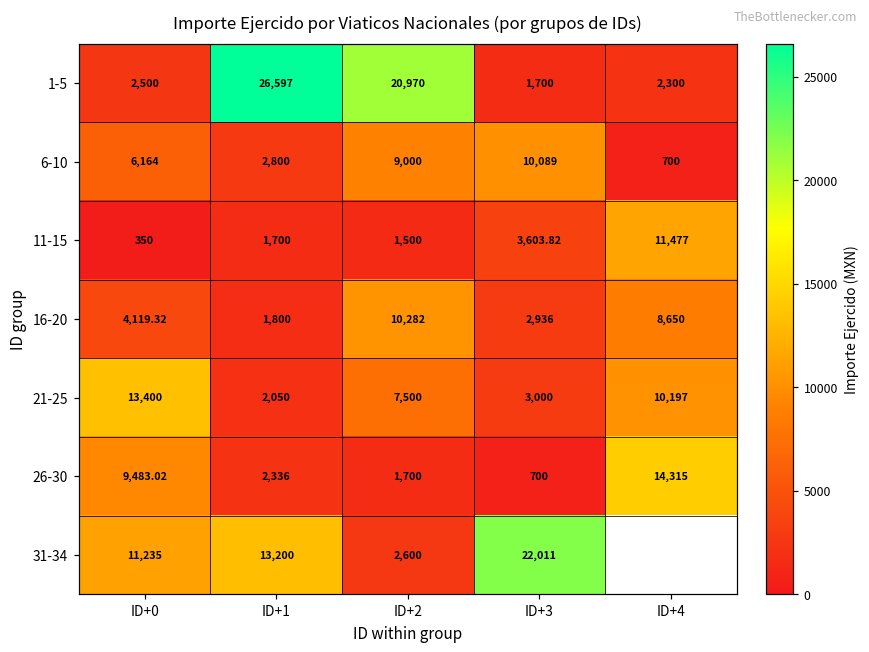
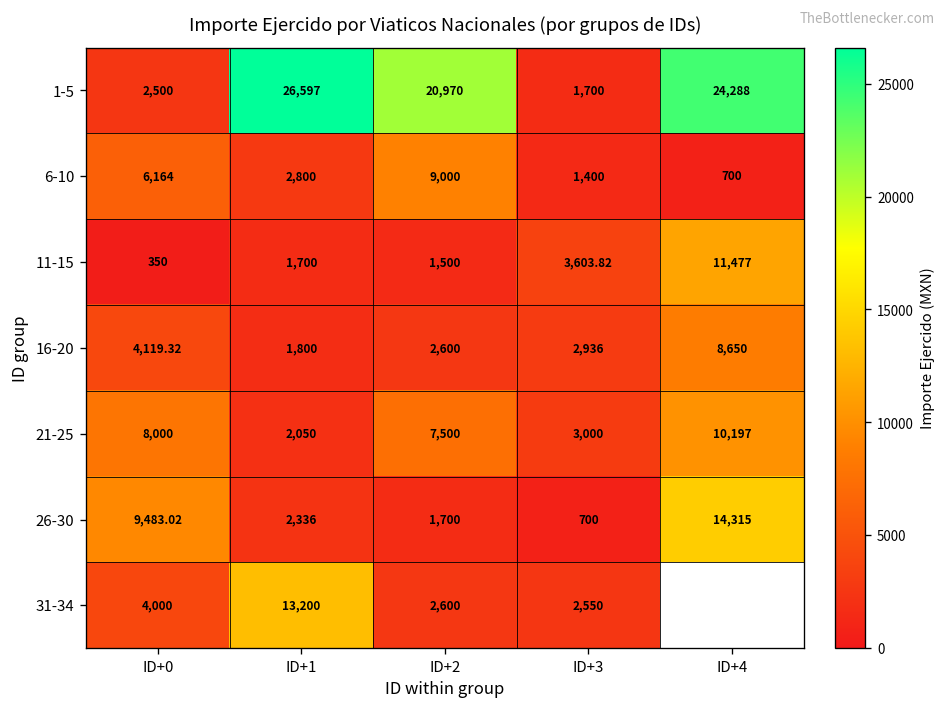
1-5, ID+4: 2,300 -> 24,288
6-10, ID+3: 10,089 -> 1,400
16-20, ID+2: 10,282 -> 2,600
21-25, ID+0: 13,400 -> 8,000
31-34, ID+0: 11,235 -> 4,000
31-34, ID+3: 22,011 -> 2,550
